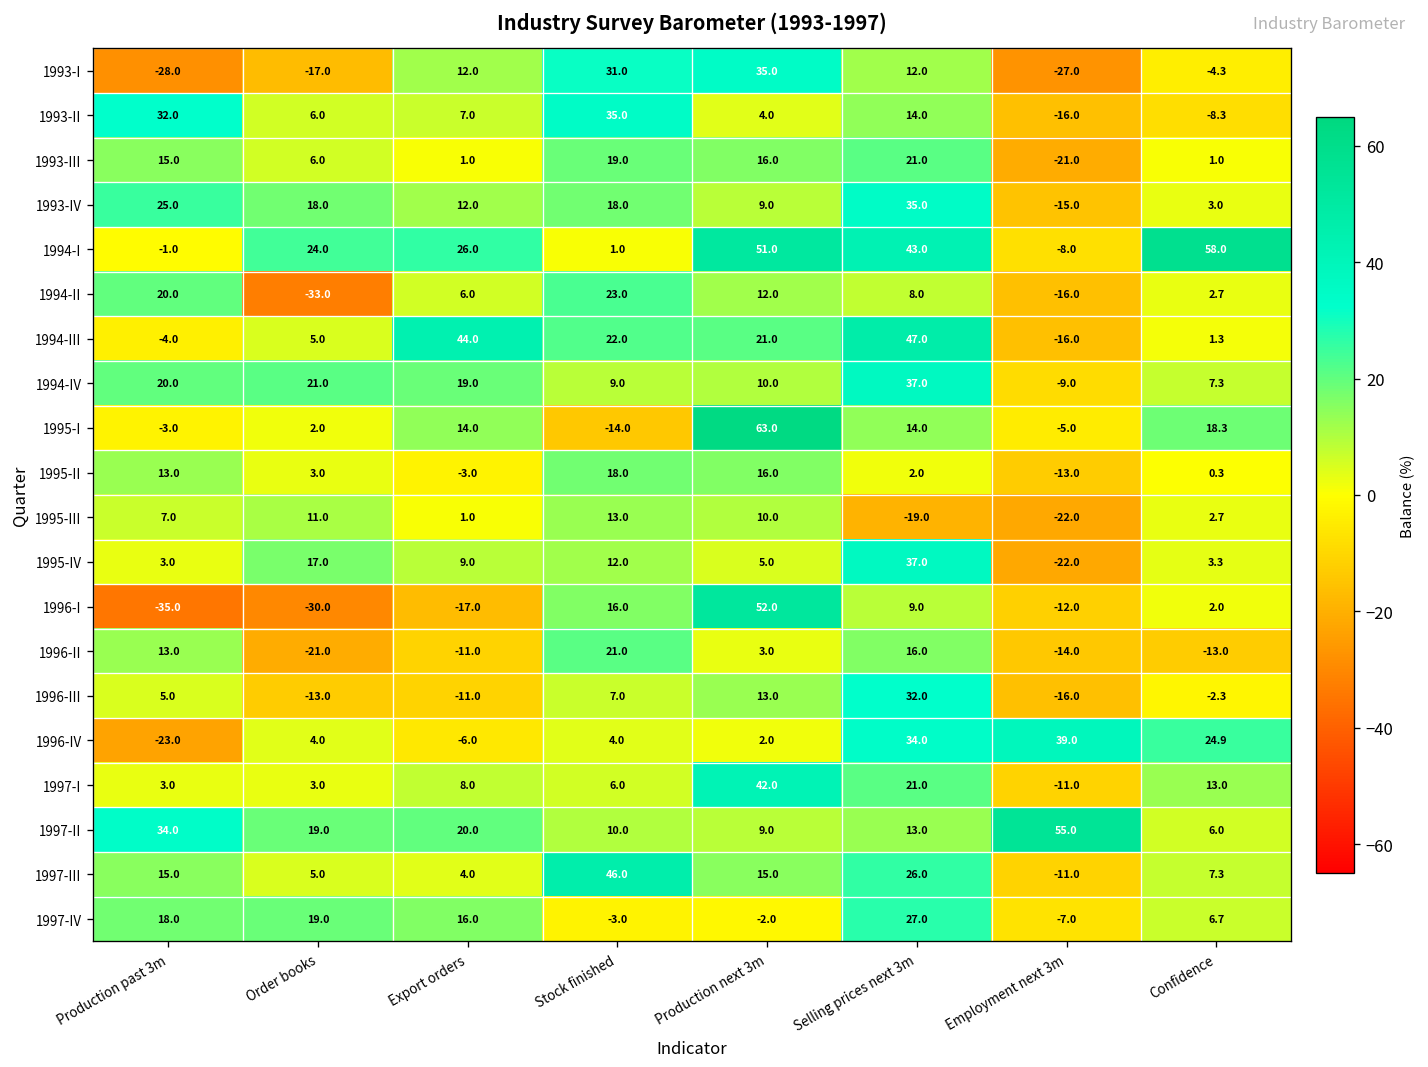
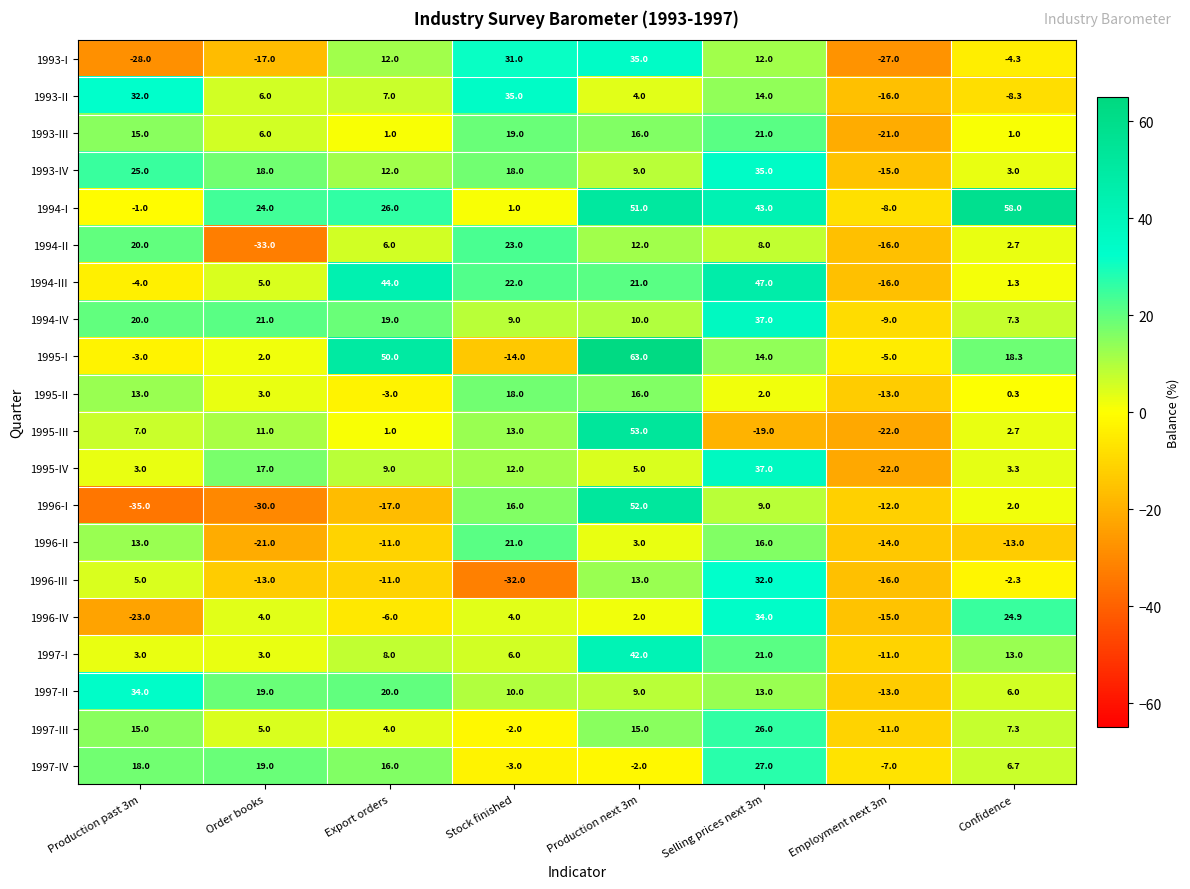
1995-I, Export orders: 14.0 -> 50.0
1995-III, Production next 3m: 10.0 -> 53.0
1996-III, Stock finished: 7.0 -> -32.0
1996-IV, Employment next 3m: 39.0 -> -15.0
1997-II, Employment next 3m: 55.0 -> -13.0
1997-III, Stock finished: 46.0 -> -2.0
